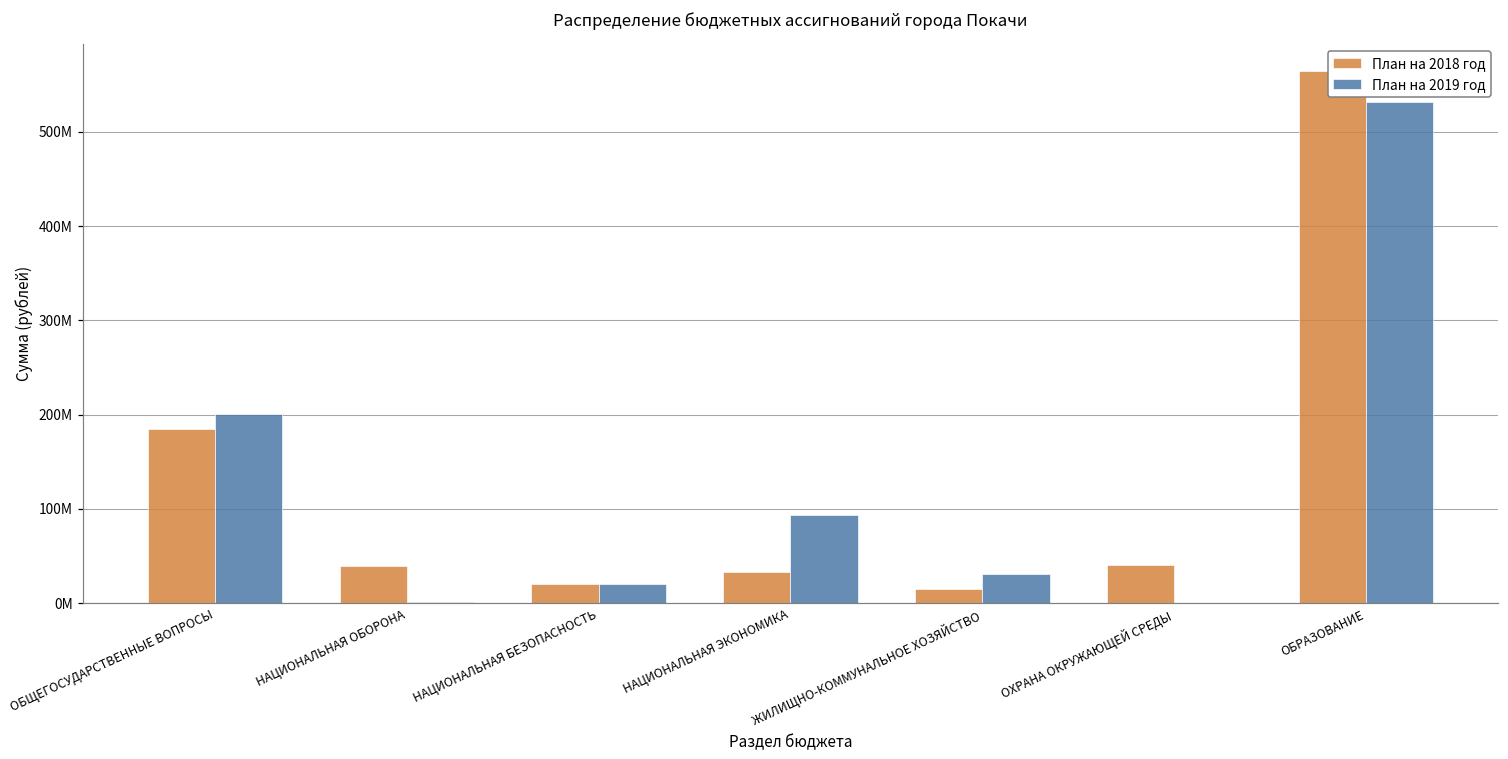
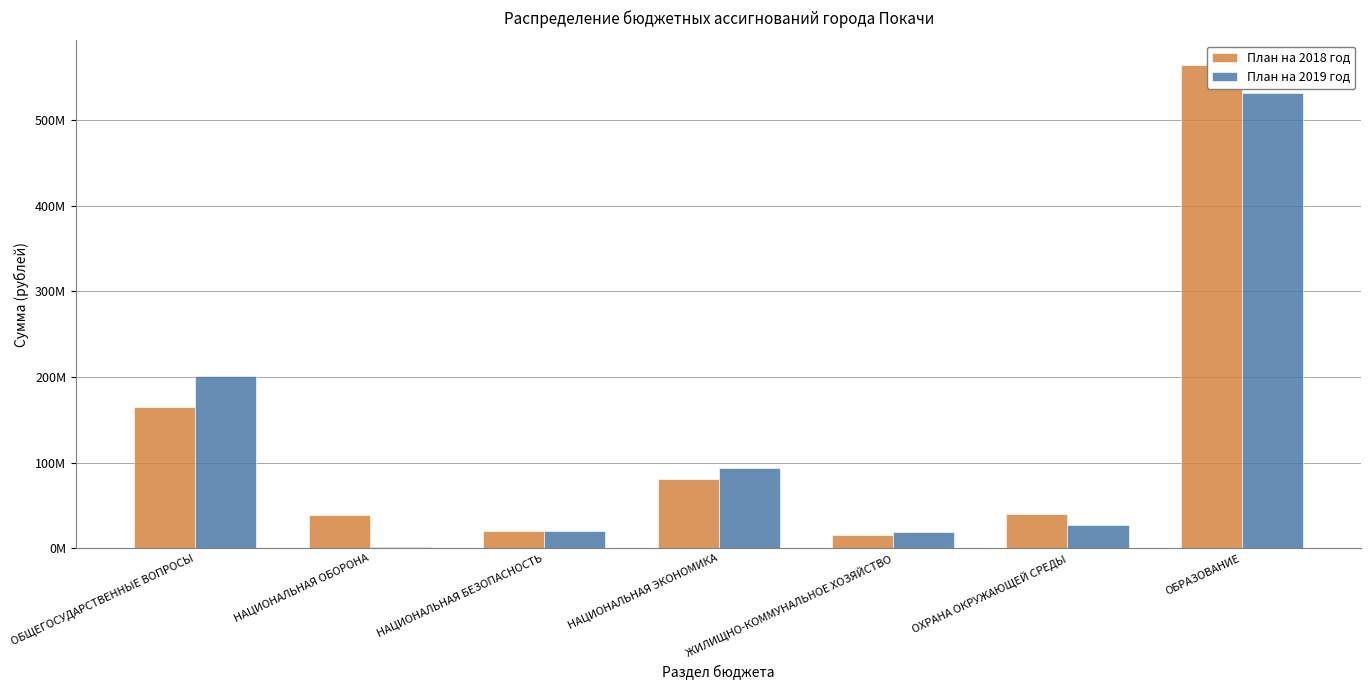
План на 2018 год, ОБЩЕГОСУДАРСТВЕННЫЕ ВОПРОСЫ: 180000000 -> 160000000
План на 2018 год, НАЦИОНАЛЬНАЯ ЭКОНОМИКА: 30000000 -> 80000000
План на 2019 год, ЖИЛИЩНО-КОММУНАЛЬНОЕ ХОЗЯЙСТВО: 30000000 -> 20000000
План на 2019 год, ОХРАНА ОКРУЖАЮЩЕЙ СРЕДЫ: 0 -> 30000000
